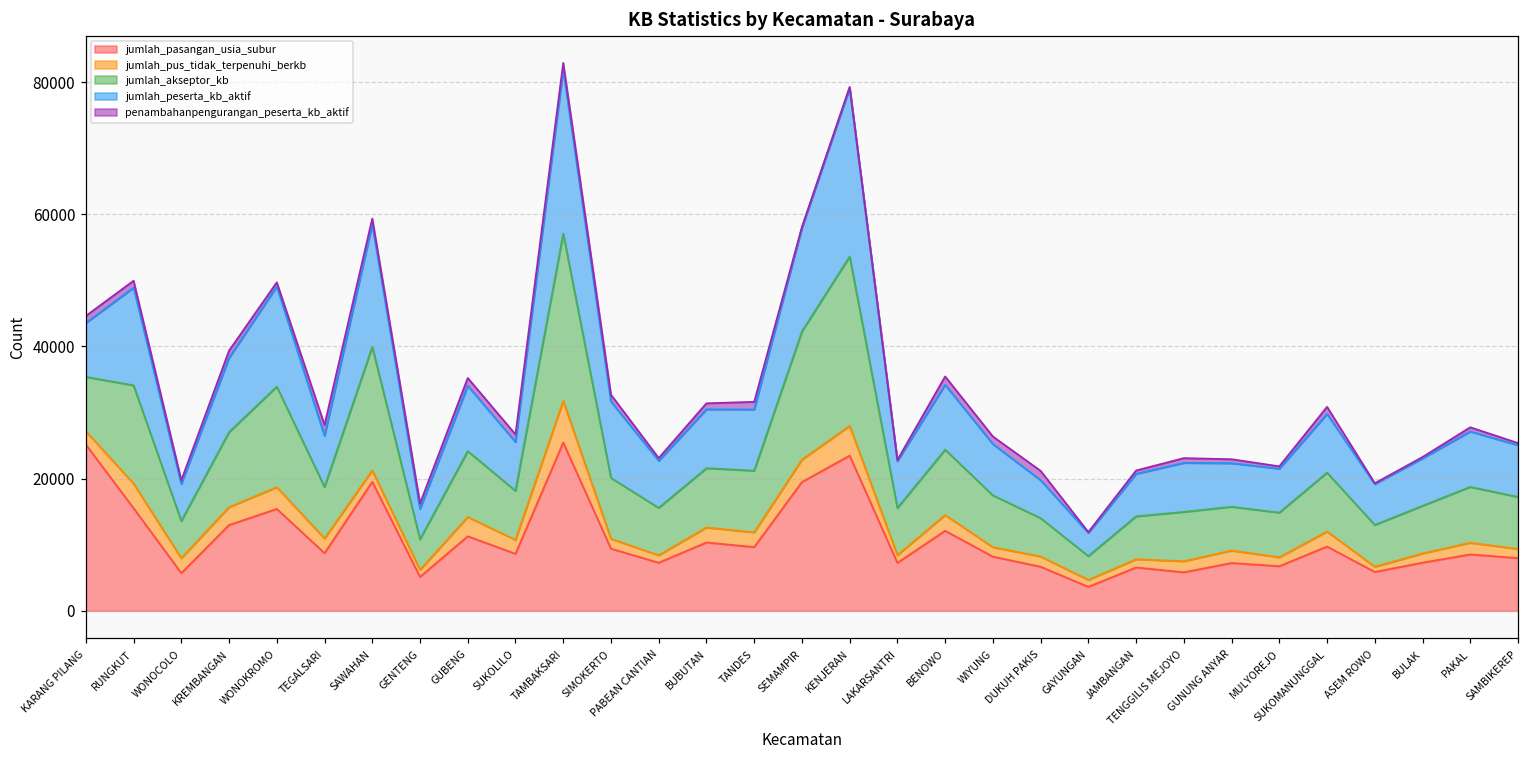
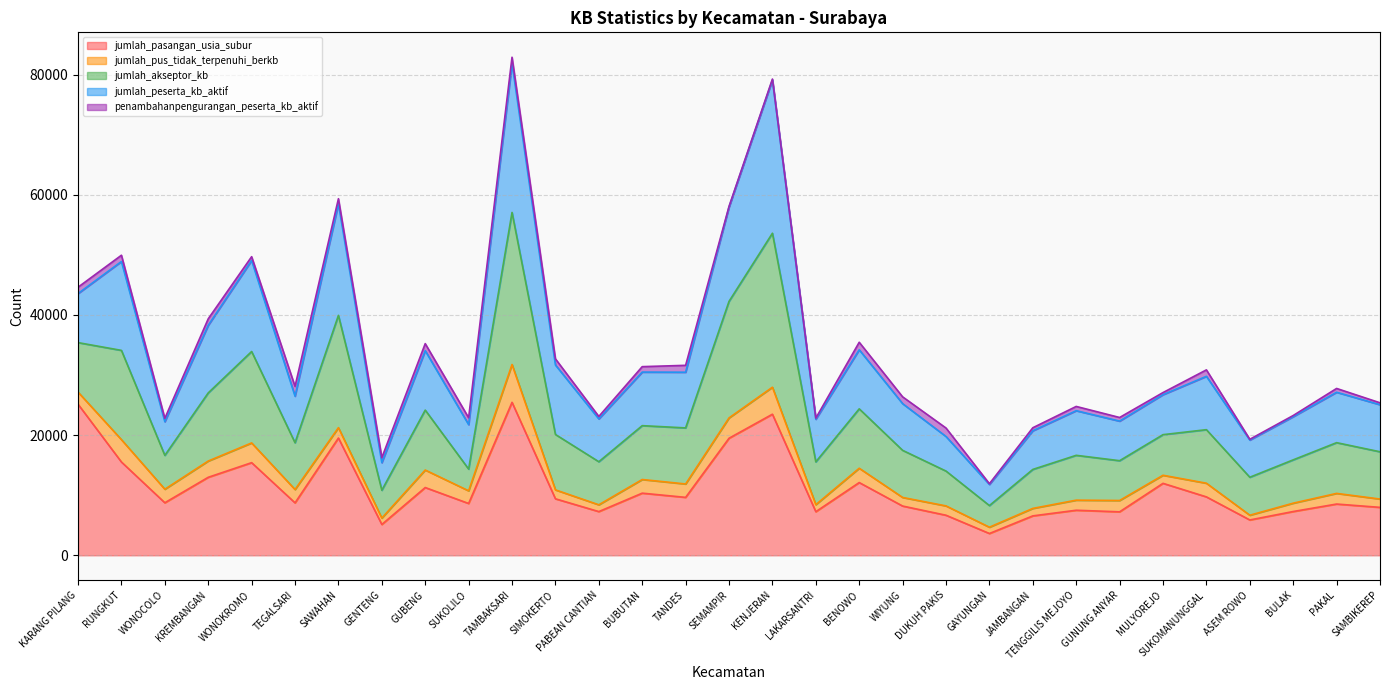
jumlah_pasangan_usia_subur, WONOCOLO: 6000 -> 9000
jumlah_akseptor_kb, SUKOLILO: 7000 -> 4000
jumlah_pasangan_usia_subur, TENGGILIS MEJOYO: 6000 -> 7000
jumlah_pasangan_usia_subur, MULYOREJO: 7000 -> 12000
